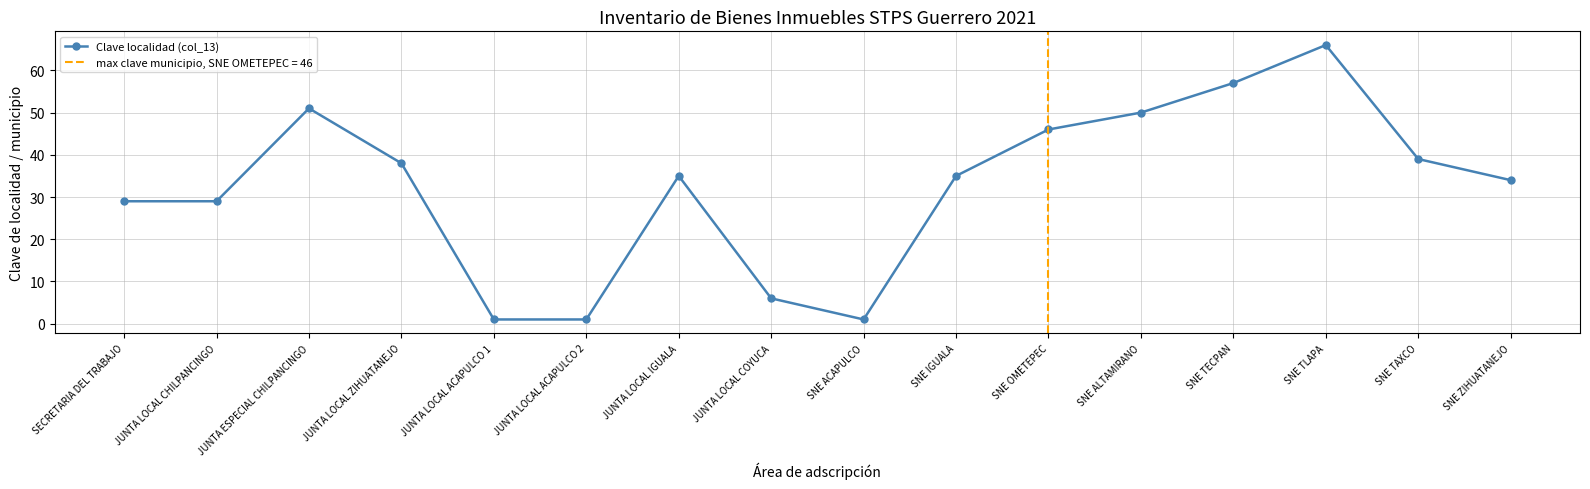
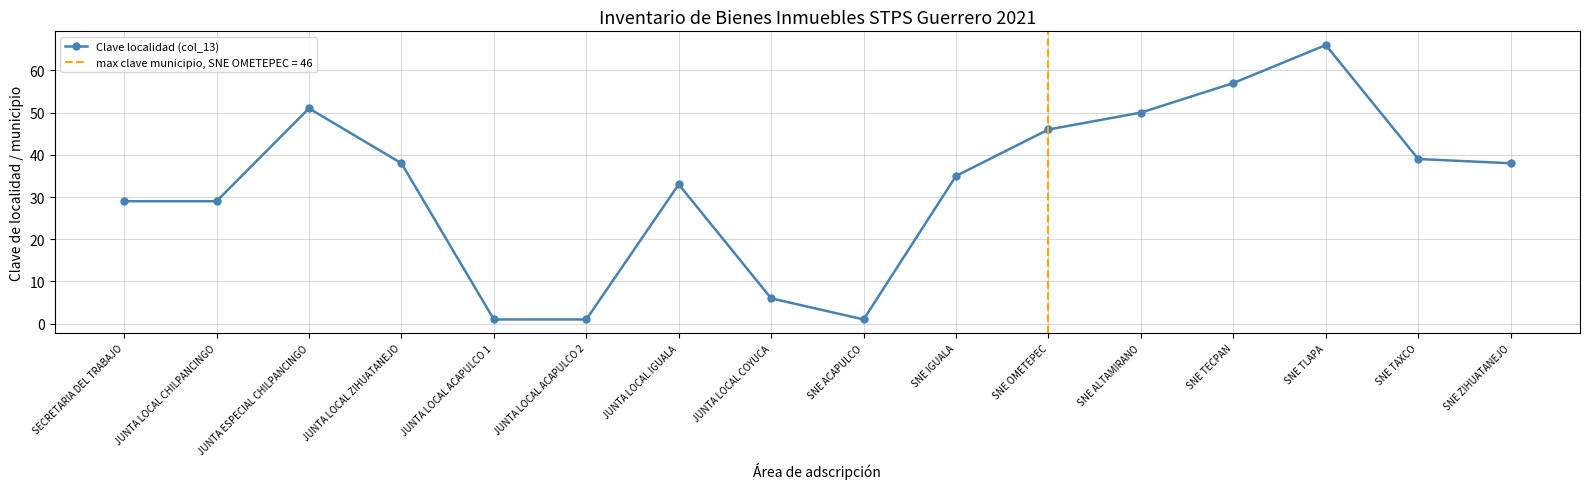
JUNTA LOCAL IGUALA: 35 -> 33
SNE ZIHUATANEJO: 34 -> 38
